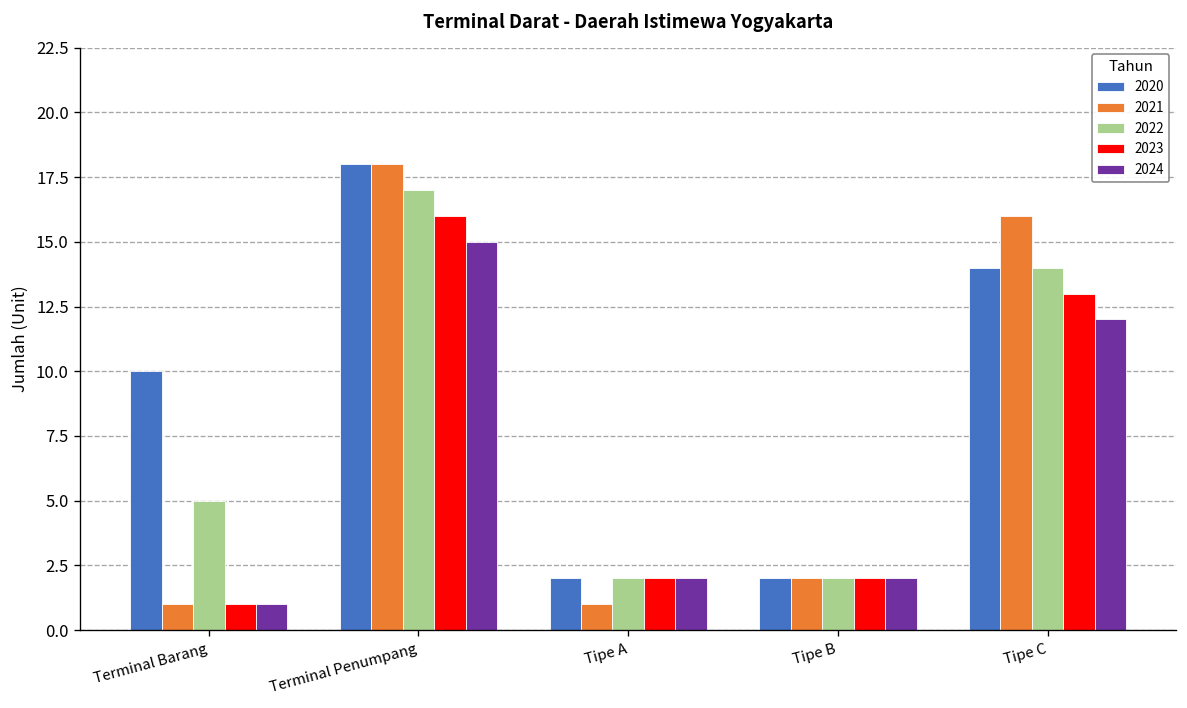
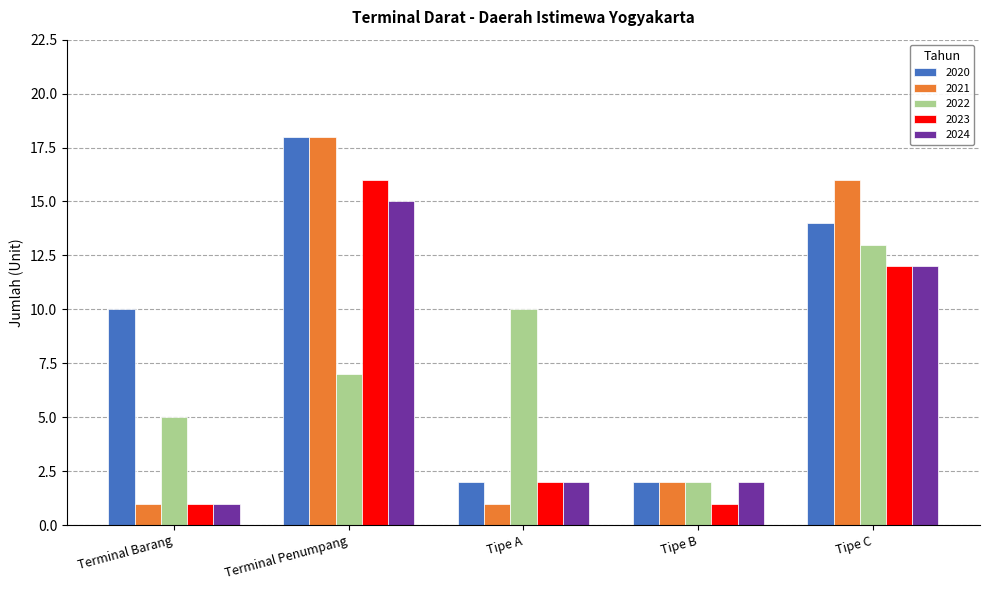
2022, Terminal Penumpang: 17 -> 7
2022, Tipe A: 2 -> 10
2023, Tipe B: 2 -> 1
2022, Tipe C: 14 -> 13
2023, Tipe C: 13 -> 12
